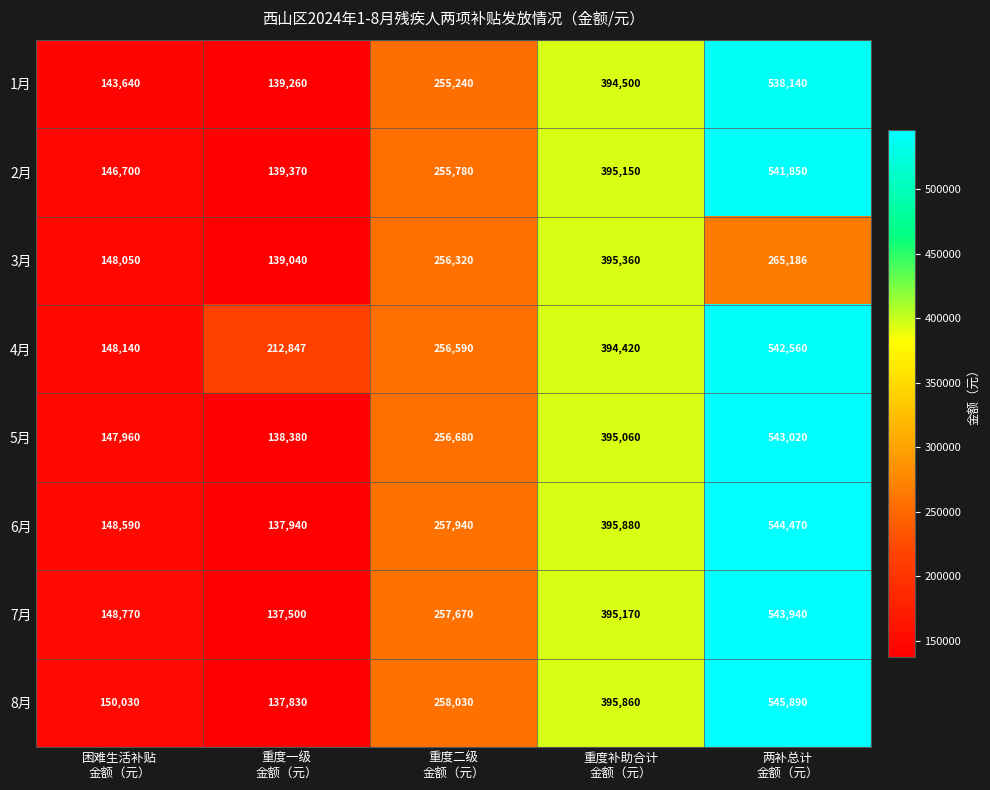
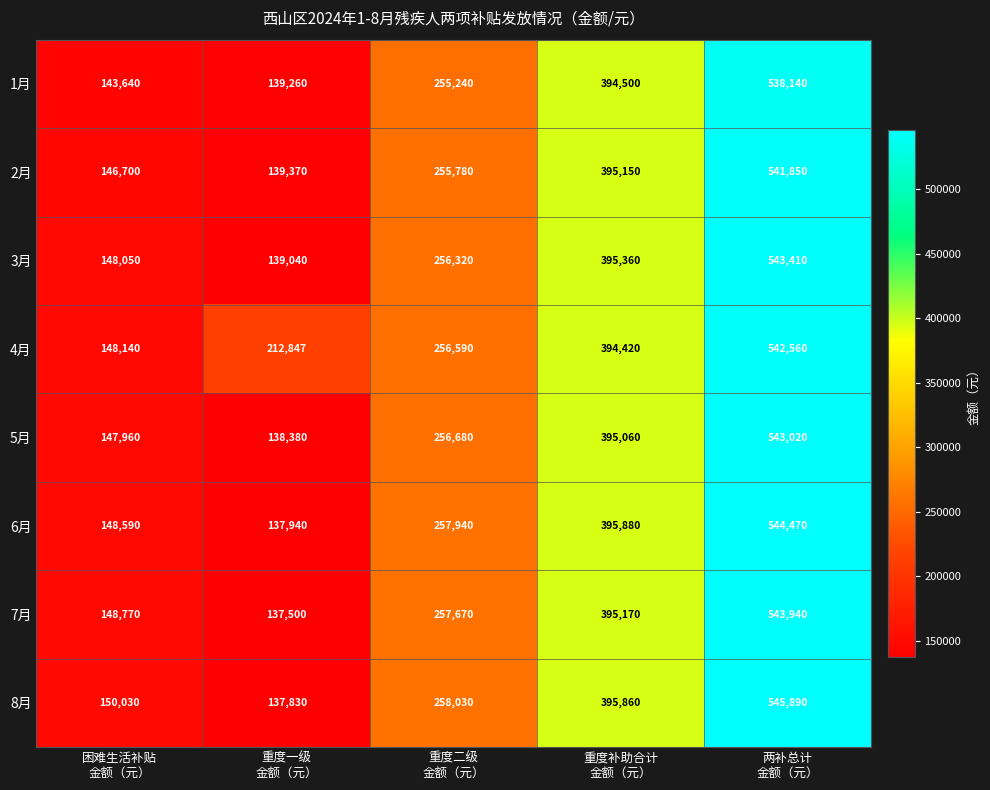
3月, 两补总计 金额（元）: 265,186 -> 543,410
